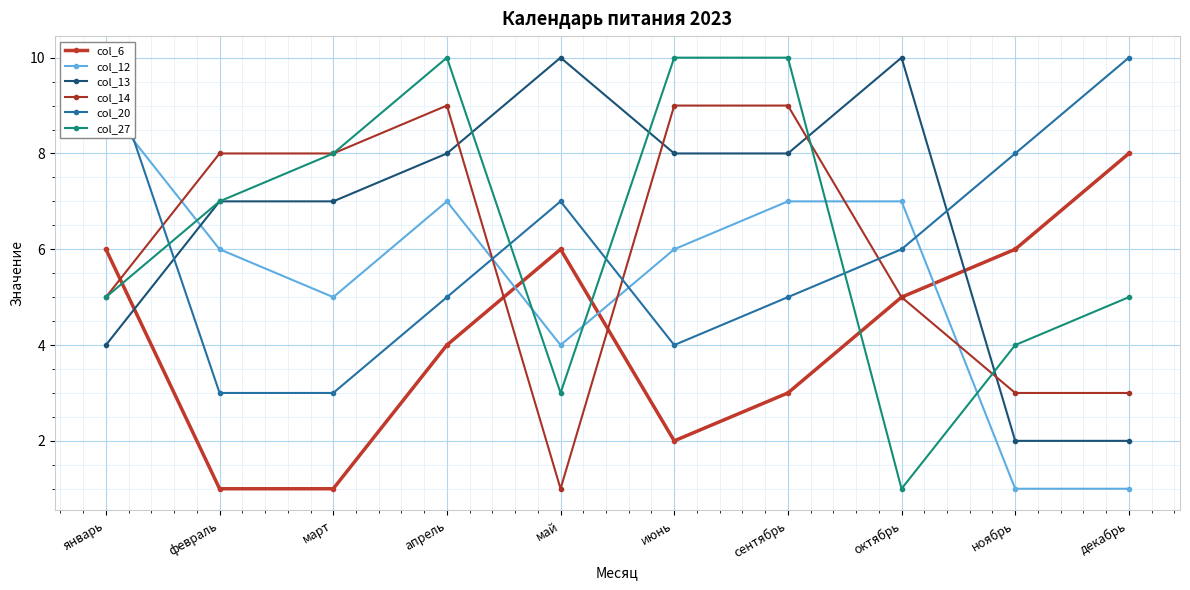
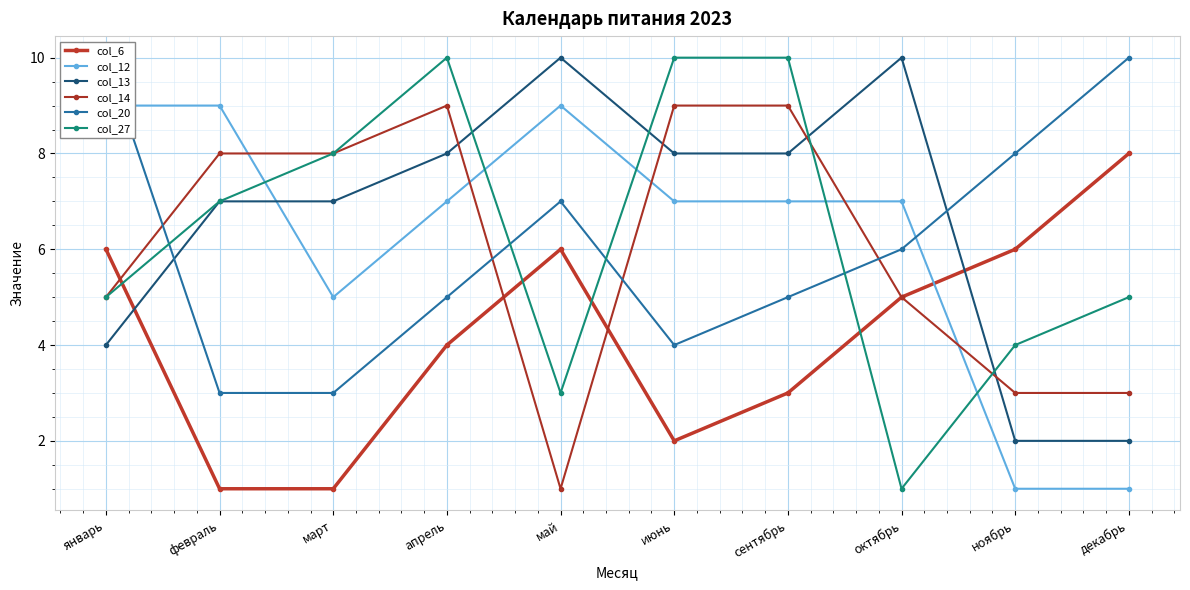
col_12, февраль: 6 -> 9
col_12, май: 4 -> 9
col_12, июнь: 6 -> 7
